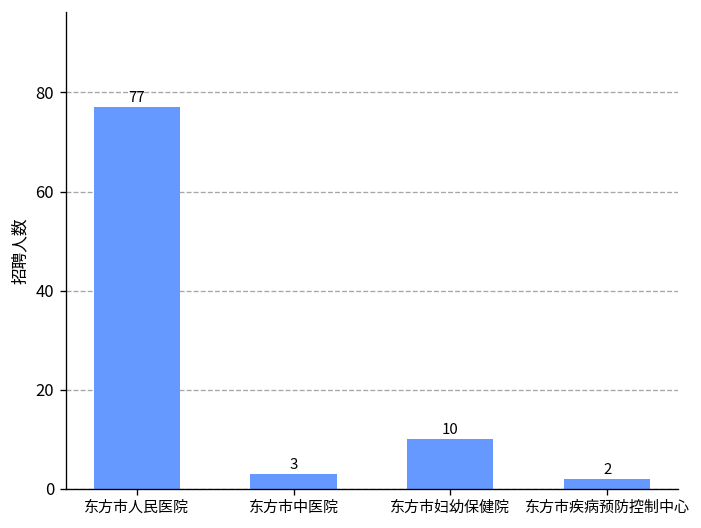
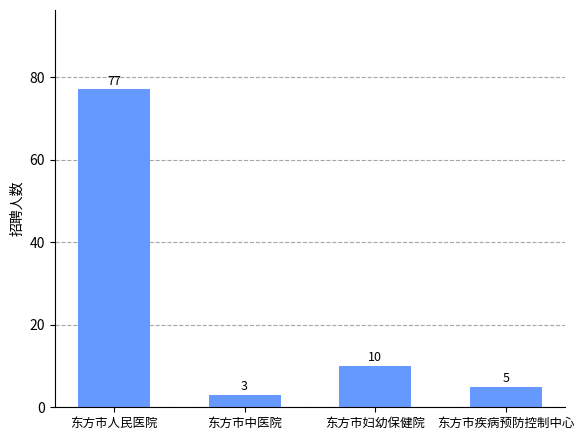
东方市疾病预防控制中心: 2 -> 5
